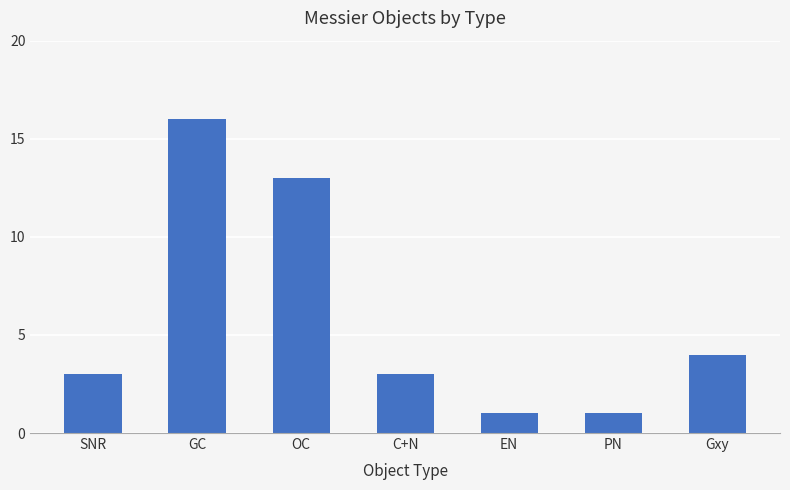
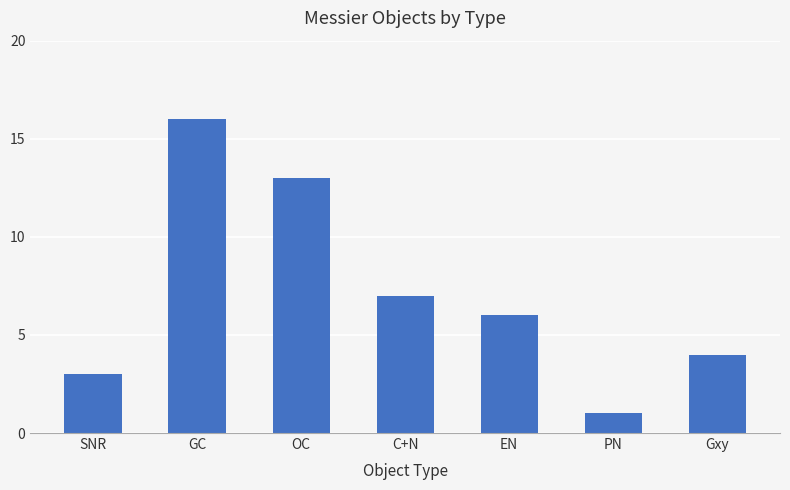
C+N: 3 -> 7
EN: 1 -> 6
